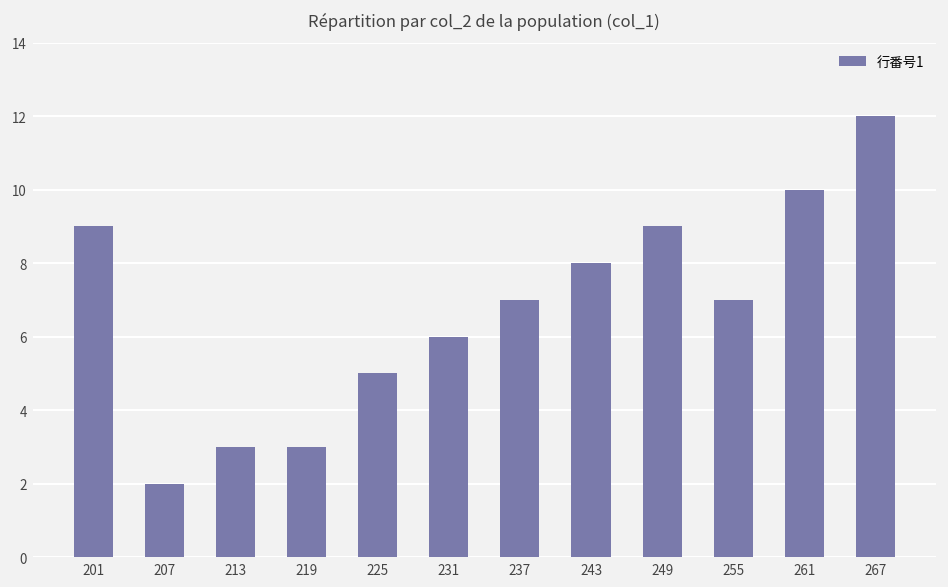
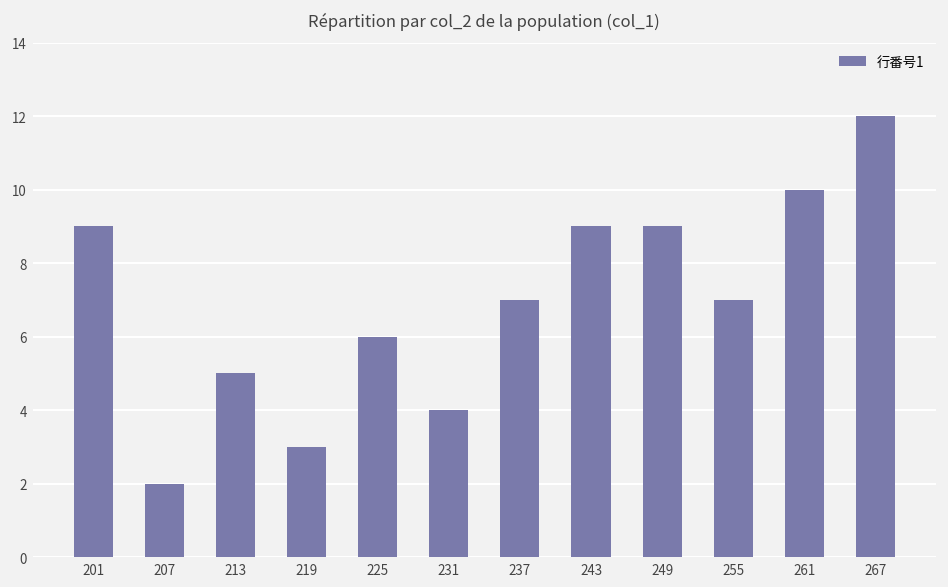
213: 3 -> 5
225: 5 -> 6
231: 6 -> 4
243: 8 -> 9
